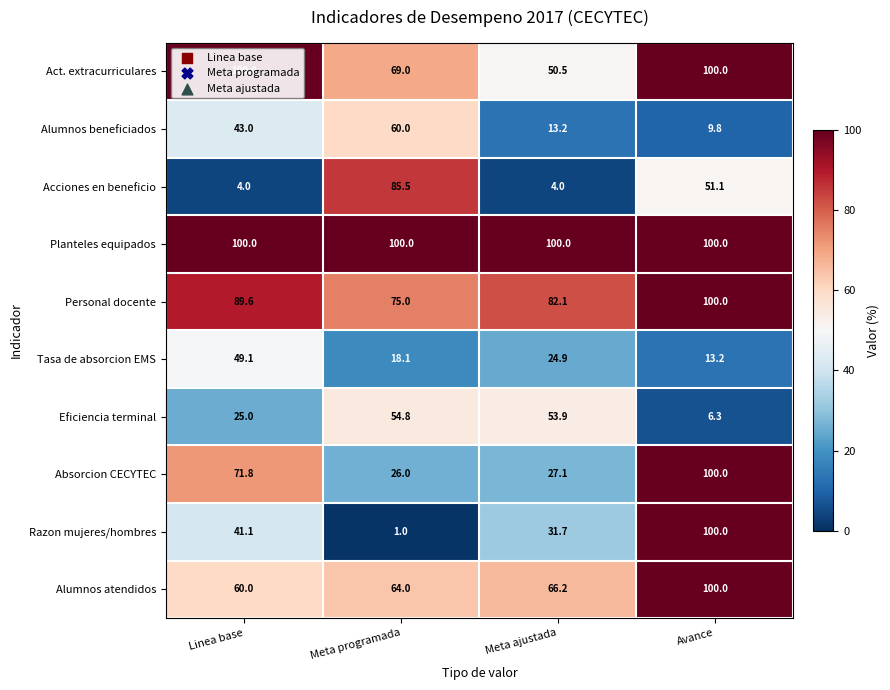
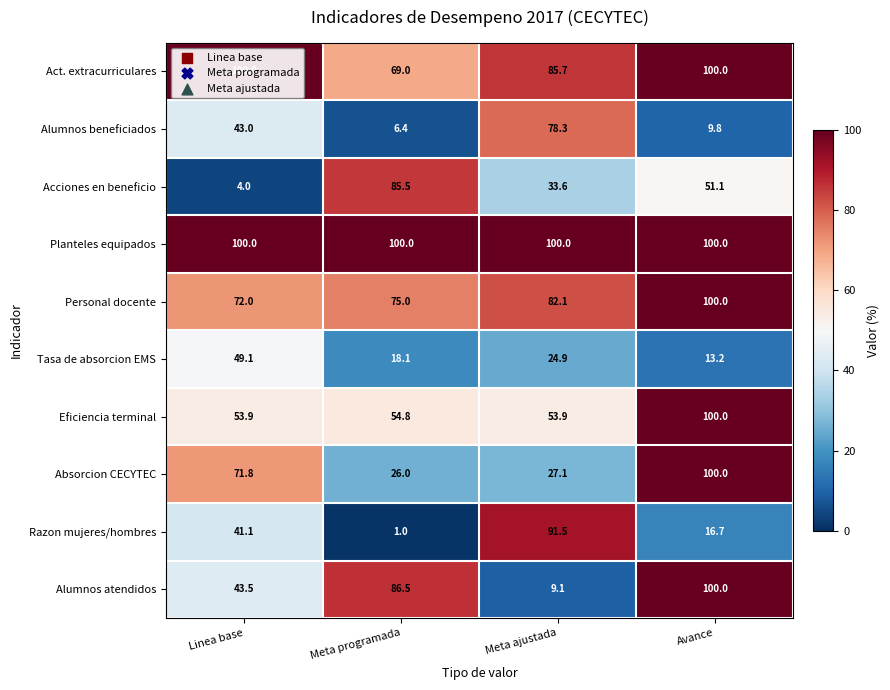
Act. extracurriculares, Meta ajustada: 50.5 -> 85.7
Alumnos beneficiados, Meta programada: 60.0 -> 6.4
Alumnos beneficiados, Meta ajustada: 13.2 -> 78.3
Acciones en beneficio, Meta ajustada: 4.0 -> 33.6
Personal docente, Linea base: 89.6 -> 72.0
Eficiencia terminal, Linea base: 25.0 -> 53.9
Eficiencia terminal, Avance: 6.3 -> 100.0
Razon mujeres/hombres, Meta ajustada: 31.7 -> 91.5
Razon mujeres/hombres, Avance: 100.0 -> 16.7
Alumnos atendidos, Linea base: 60.0 -> 43.5
Alumnos atendidos, Meta programada: 64.0 -> 86.5
Alumnos atendidos, Meta ajustada: 66.2 -> 9.1
